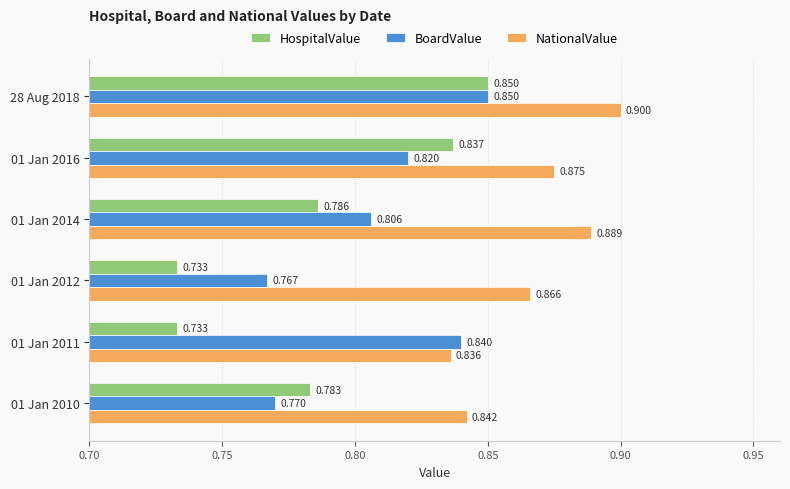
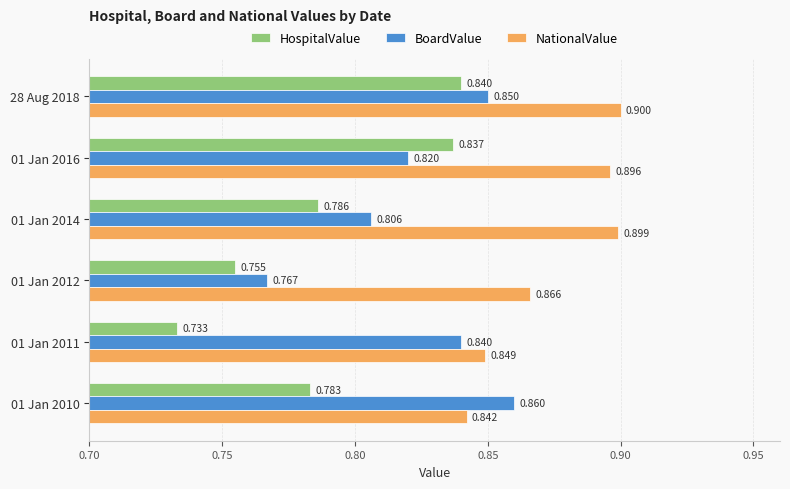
HospitalValue, 28 Aug 2018: 0.850 -> 0.840
NationalValue, 01 Jan 2016: 0.875 -> 0.896
NationalValue, 01 Jan 2014: 0.889 -> 0.899
HospitalValue, 01 Jan 2012: 0.733 -> 0.755
NationalValue, 01 Jan 2011: 0.836 -> 0.849
BoardValue, 01 Jan 2010: 0.770 -> 0.860
